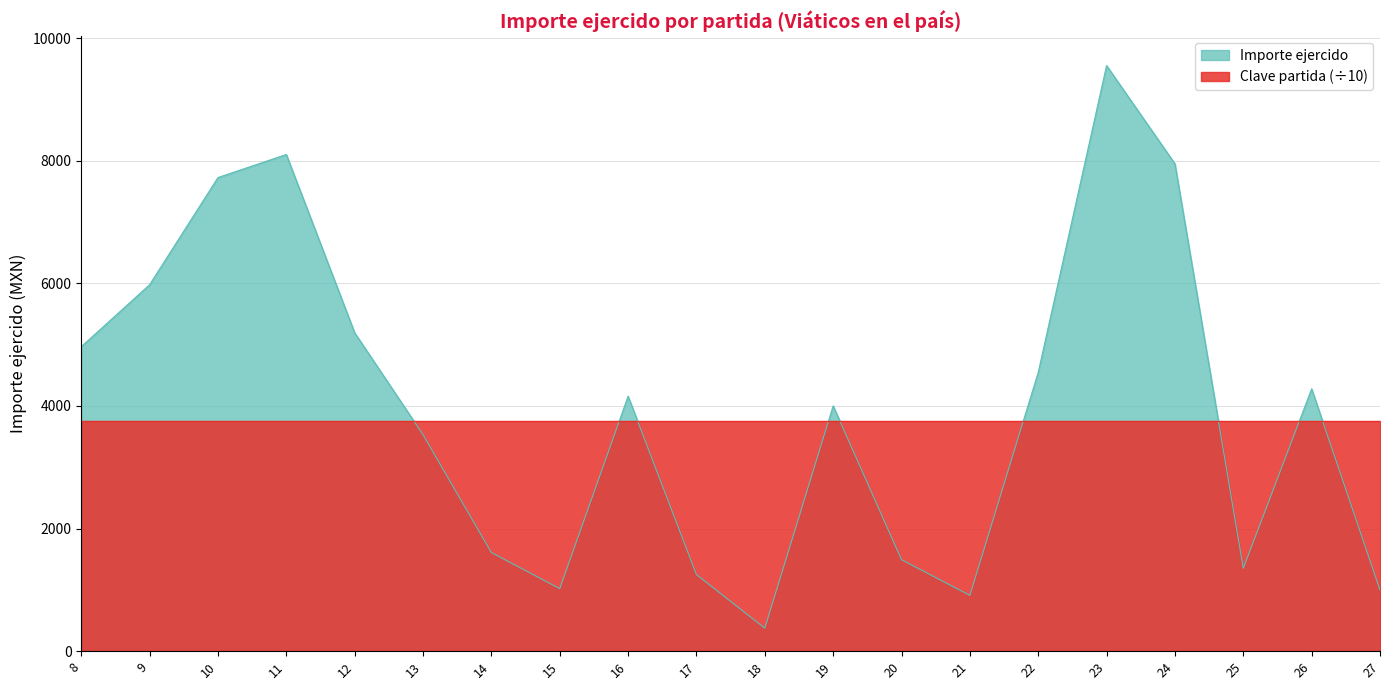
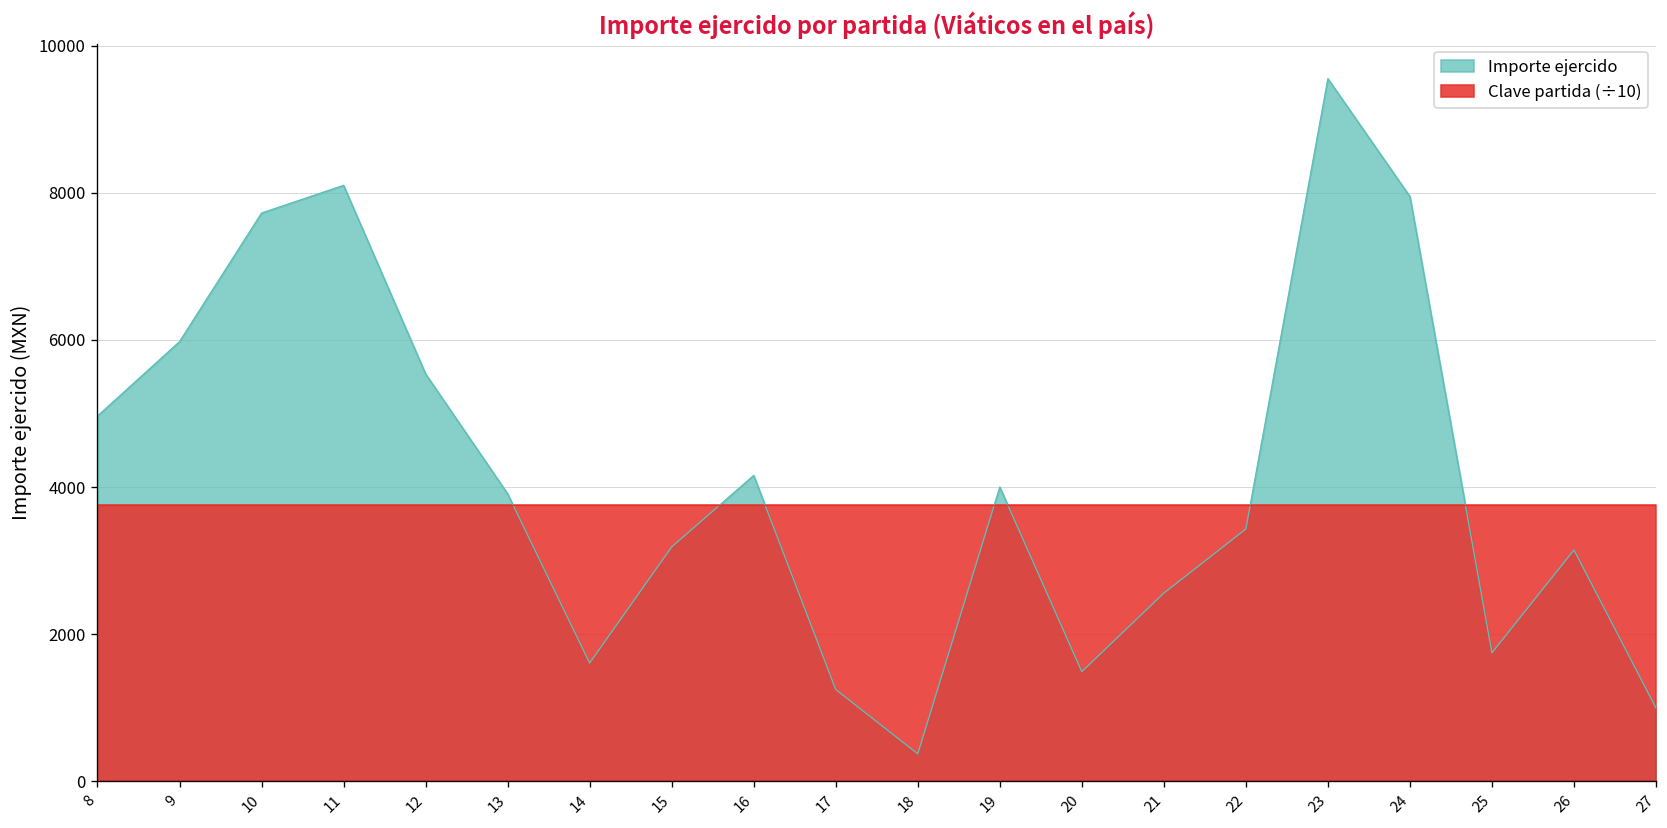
Importe ejercido, 12: 5200 -> 5500
Importe ejercido, 13: 3500 -> 3900
Importe ejercido, 15: 1000 -> 3200
Importe ejercido, 21: 900 -> 2600
Importe ejercido, 22: 4500 -> 3400
Importe ejercido, 25: 1400 -> 1700
Importe ejercido, 26: 4300 -> 3100
